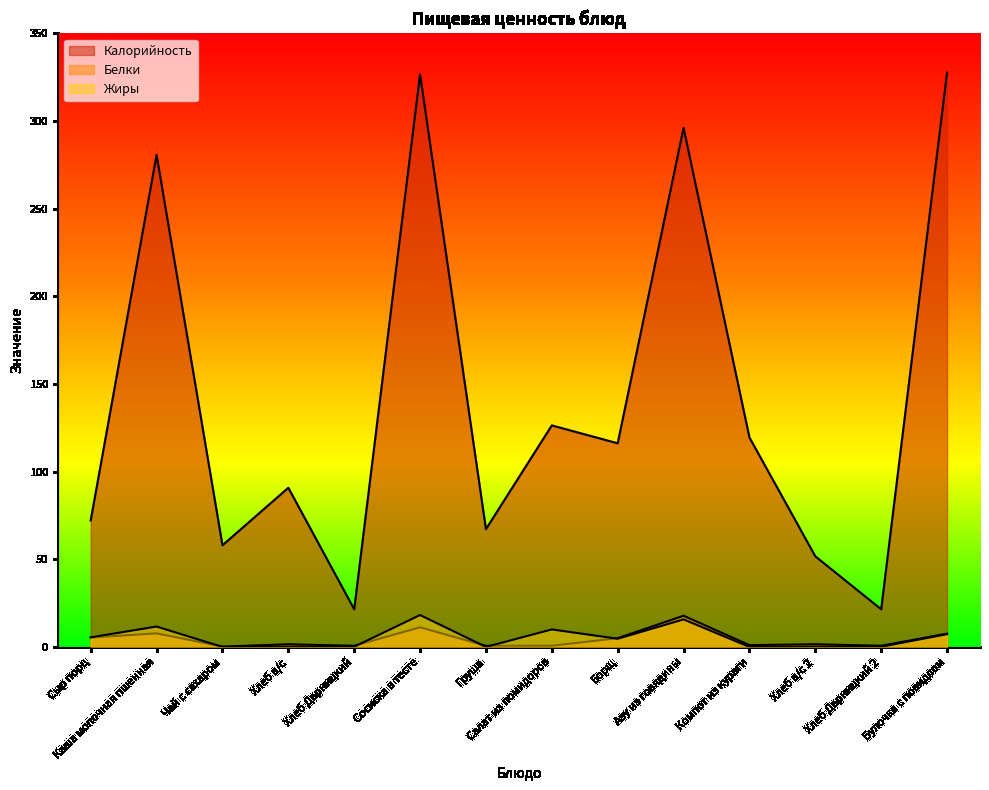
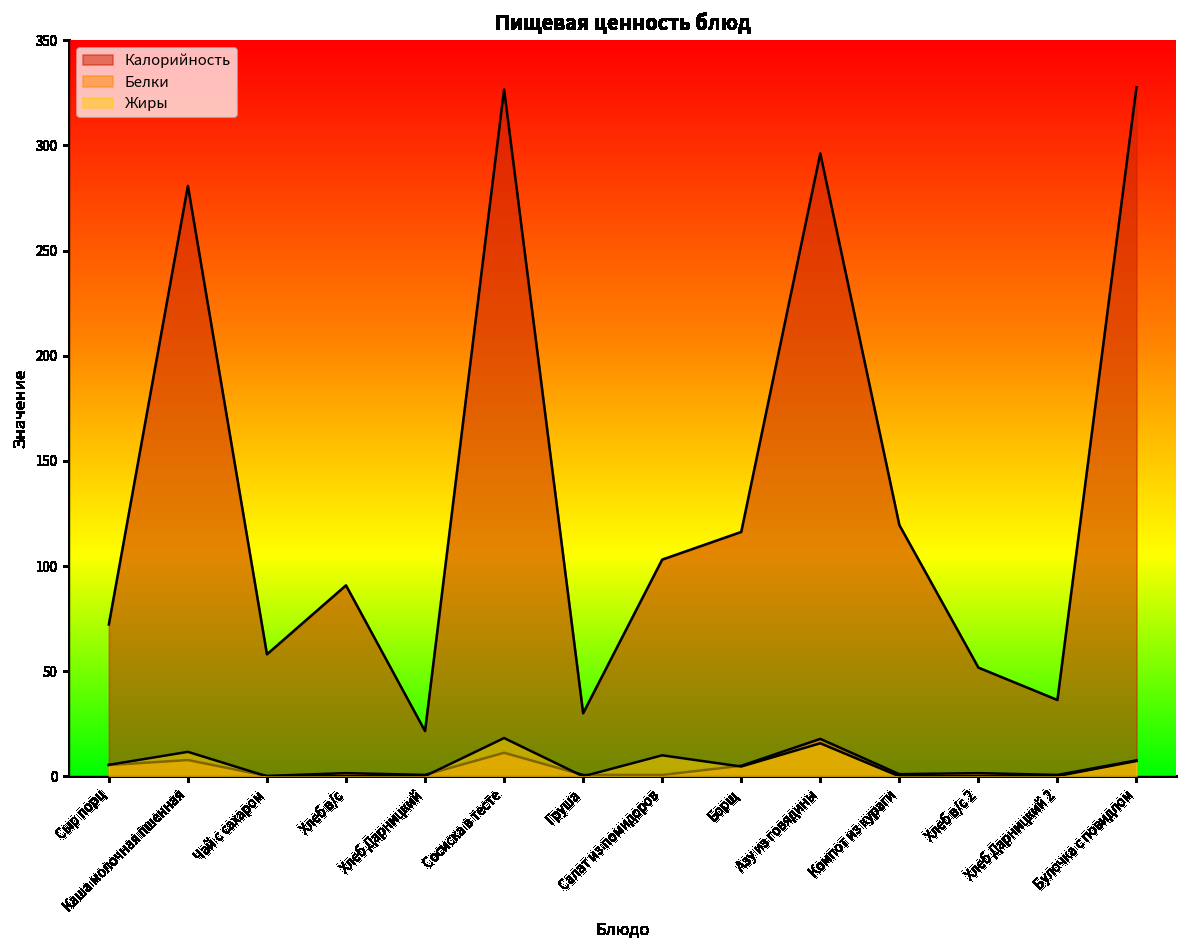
Калорийность, Груша: 67 -> 30
Калорийность, Салат из помидоров: 126 -> 103
Калорийность, Хлеб Дарницкий 2: 22 -> 36
